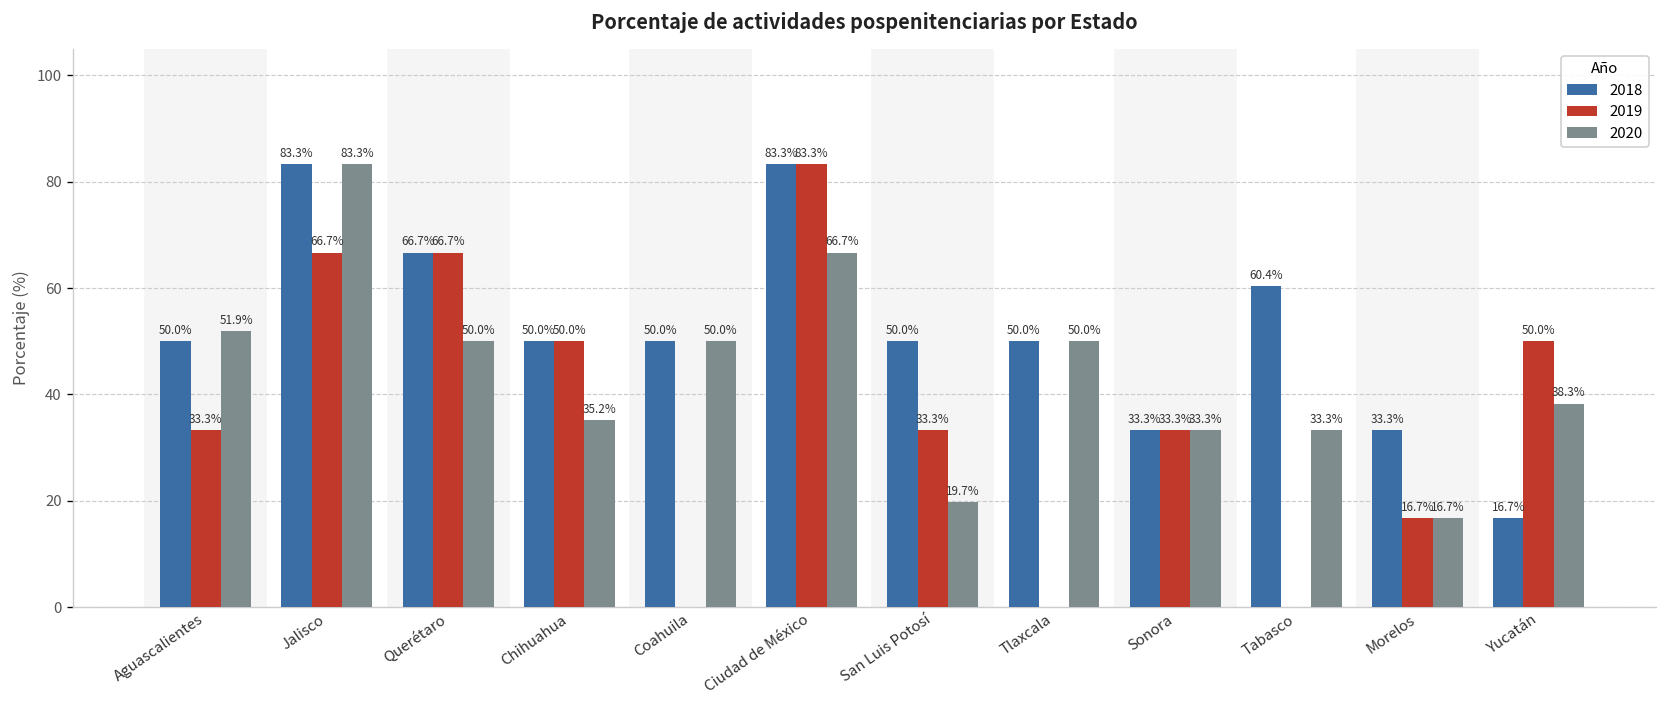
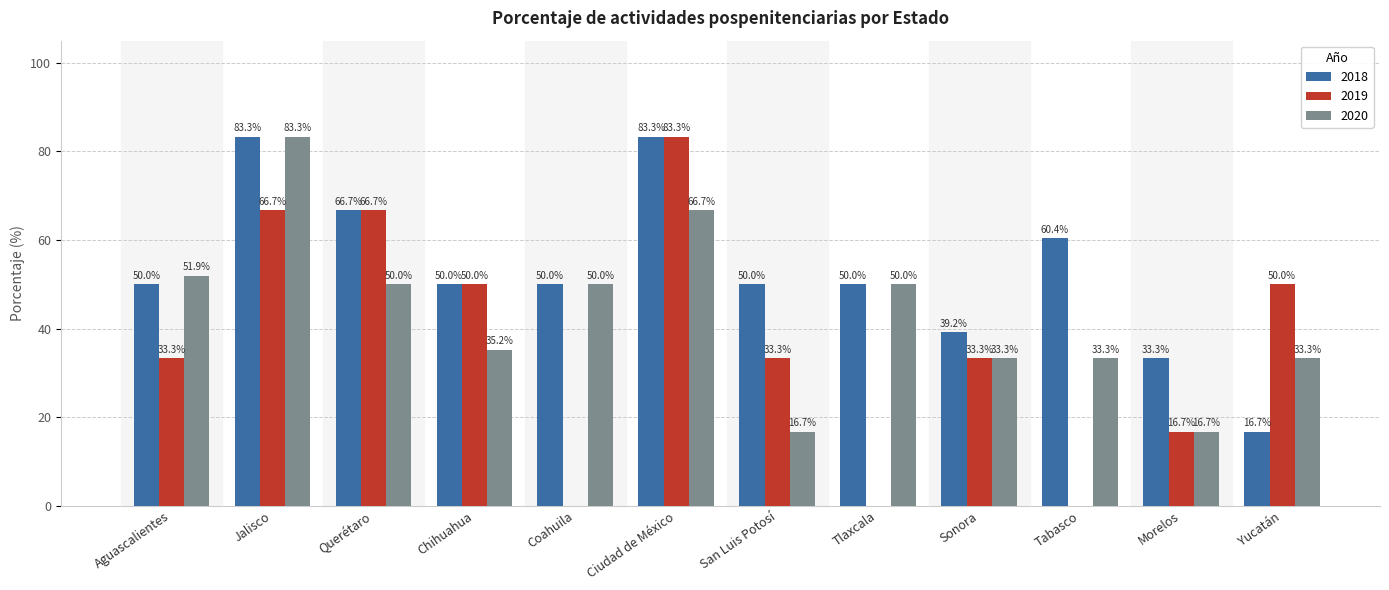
2020, San Luis Potosí: 19.7% -> 16.7%
2018, Sonora: 33.3% -> 39.2%
2020, Yucatán: 38.3% -> 33.3%
